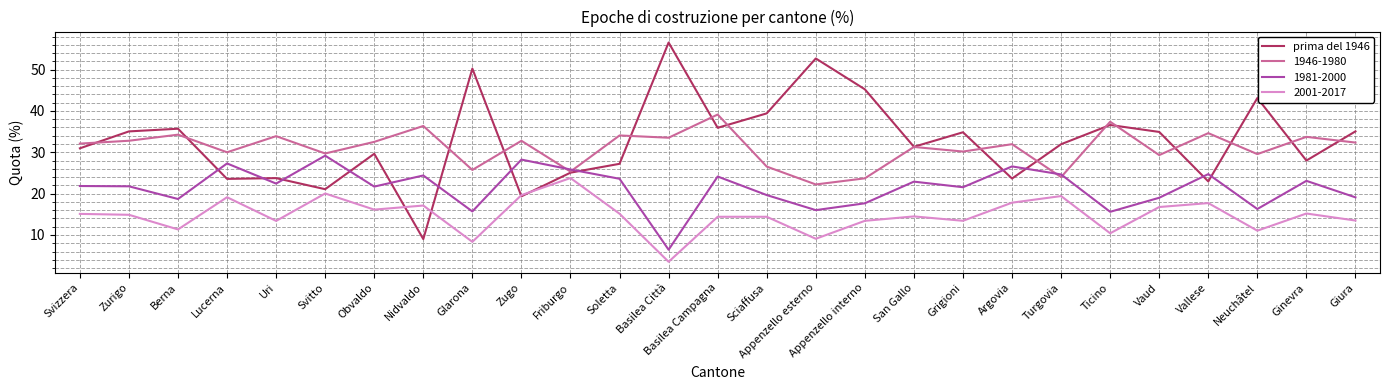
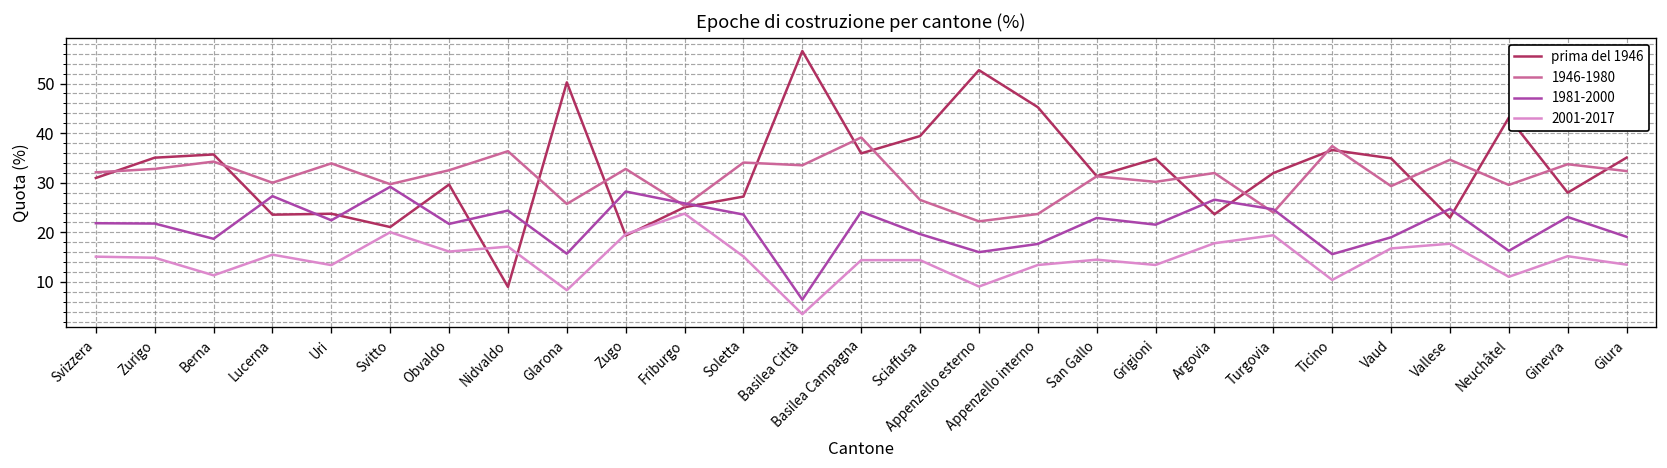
2001-2017, Lucerna: 19 -> 16
